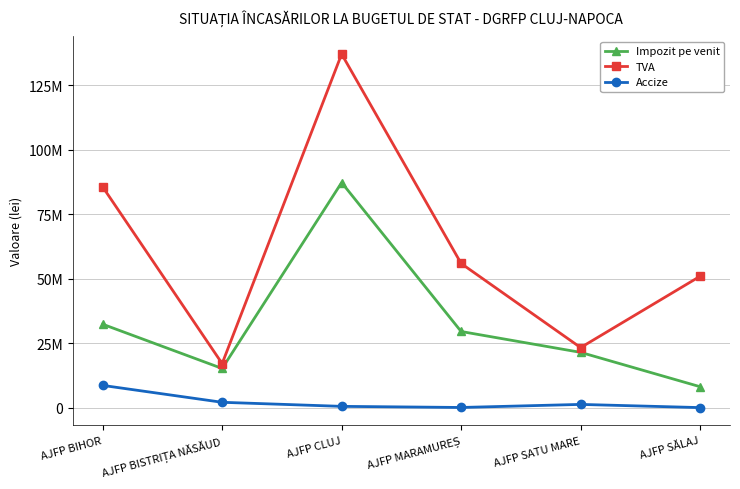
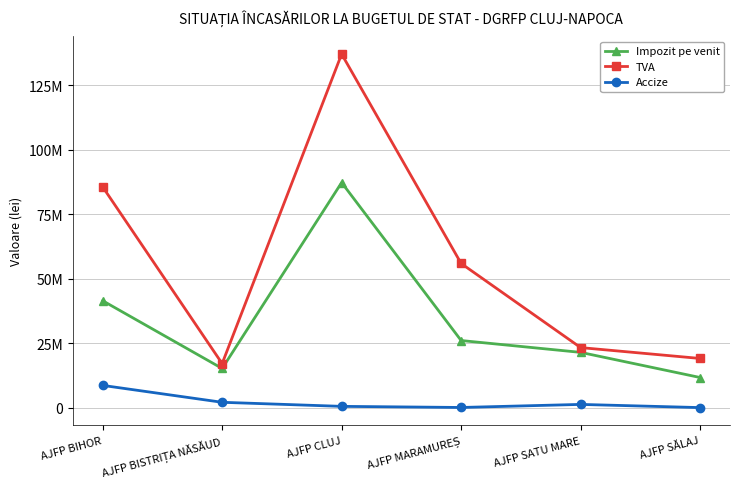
Impozit pe venit, AJFP BIHOR: 32000000 -> 41000000
Impozit pe venit, AJFP MARAMUREȘ: 30000000 -> 26000000
Impozit pe venit, AJFP SĂLAJ: 8000000 -> 12000000
TVA, AJFP SĂLAJ: 51000000 -> 19000000
